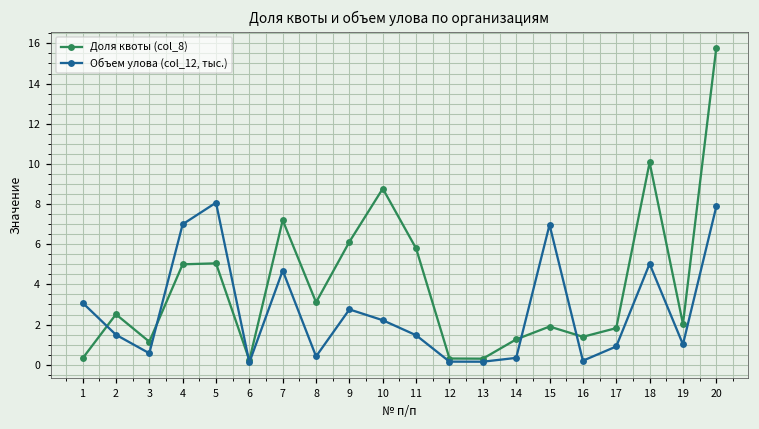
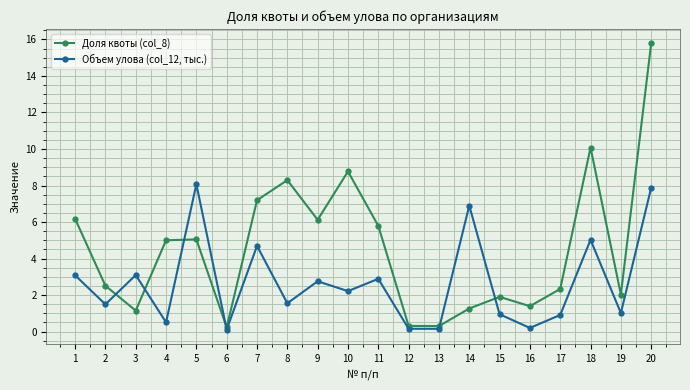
Доля квоты (col_8), 1: 0.3 -> 6.2
Объем улова (col_12, тыс.), 3: 0.6 -> 3.1
Объем улова (col_12, тыс.), 4: 7.0 -> 0.5
Доля квоты (col_8), 8: 3.1 -> 8.3
Объем улова (col_12, тыс.), 8: 0.4 -> 1.6
Объем улова (col_12, тыс.), 11: 1.5 -> 2.9
Объем улова (col_12, тыс.), 14: 0.3 -> 6.9
Объем улова (col_12, тыс.), 15: 7.0 -> 0.9
Доля квоты (col_8), 17: 1.8 -> 2.3
